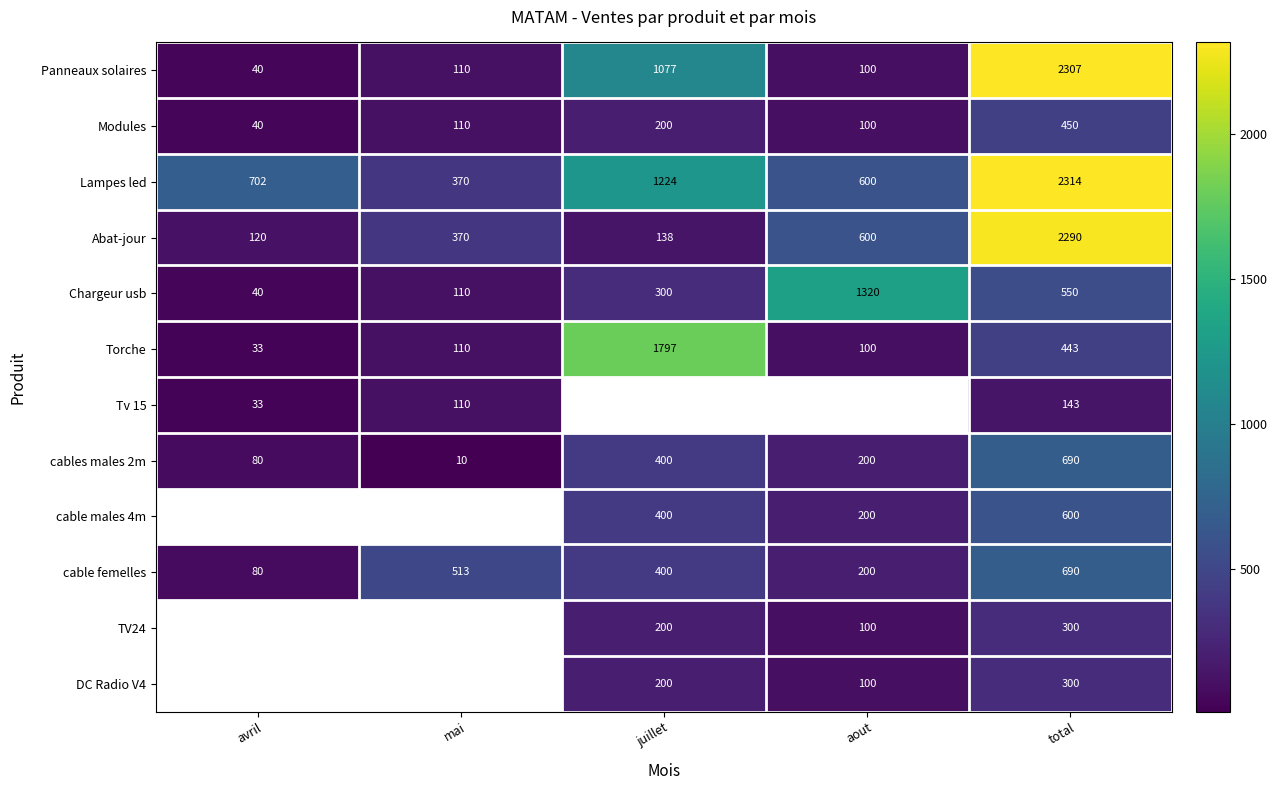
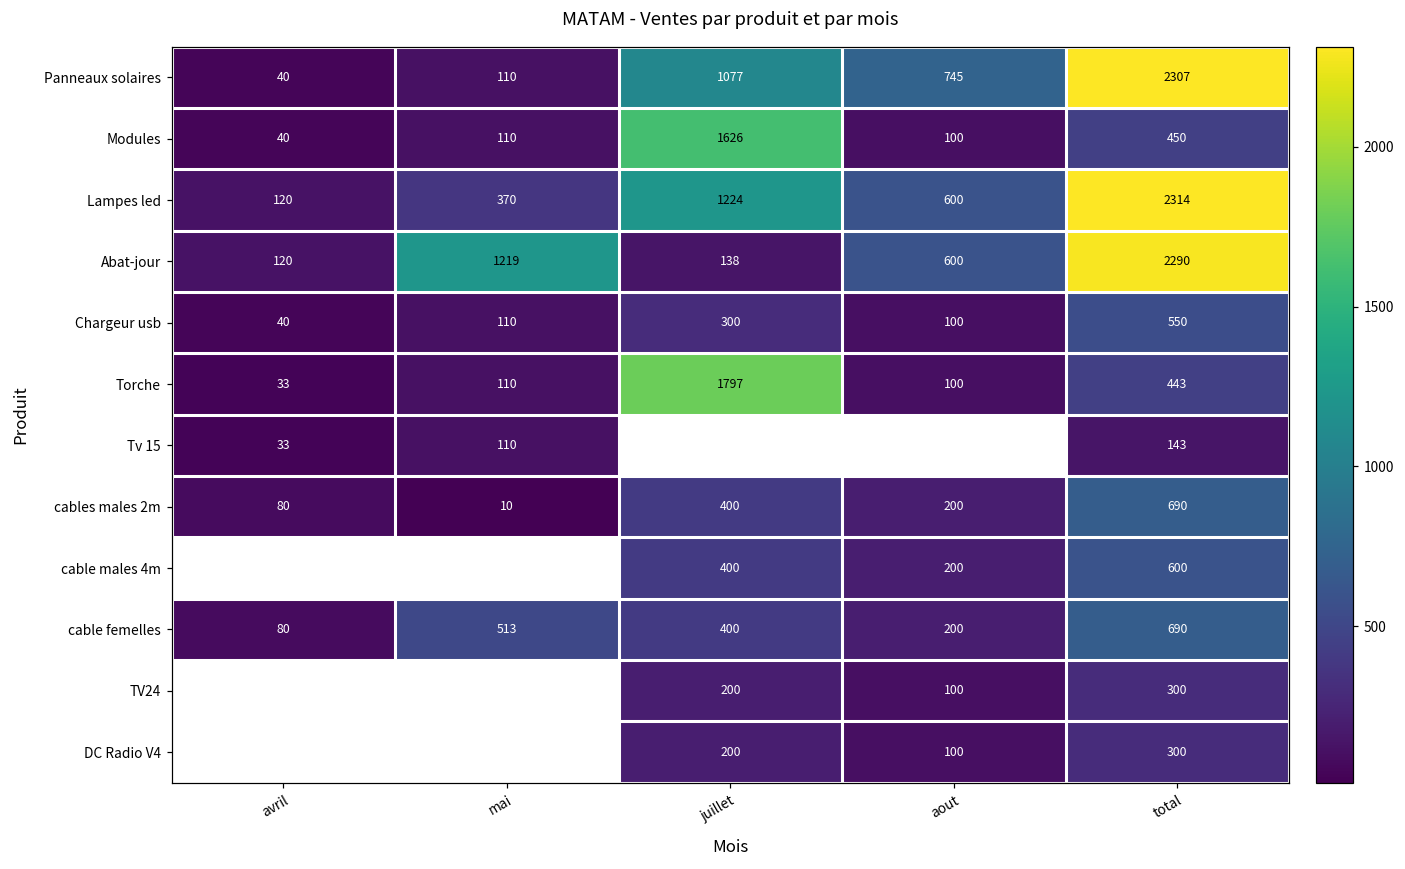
Panneaux solaires, aout: 100 -> 745
Modules, juillet: 200 -> 1626
Lampes led, avril: 702 -> 120
Abat-jour, mai: 370 -> 1219
Chargeur usb, aout: 1320 -> 100
